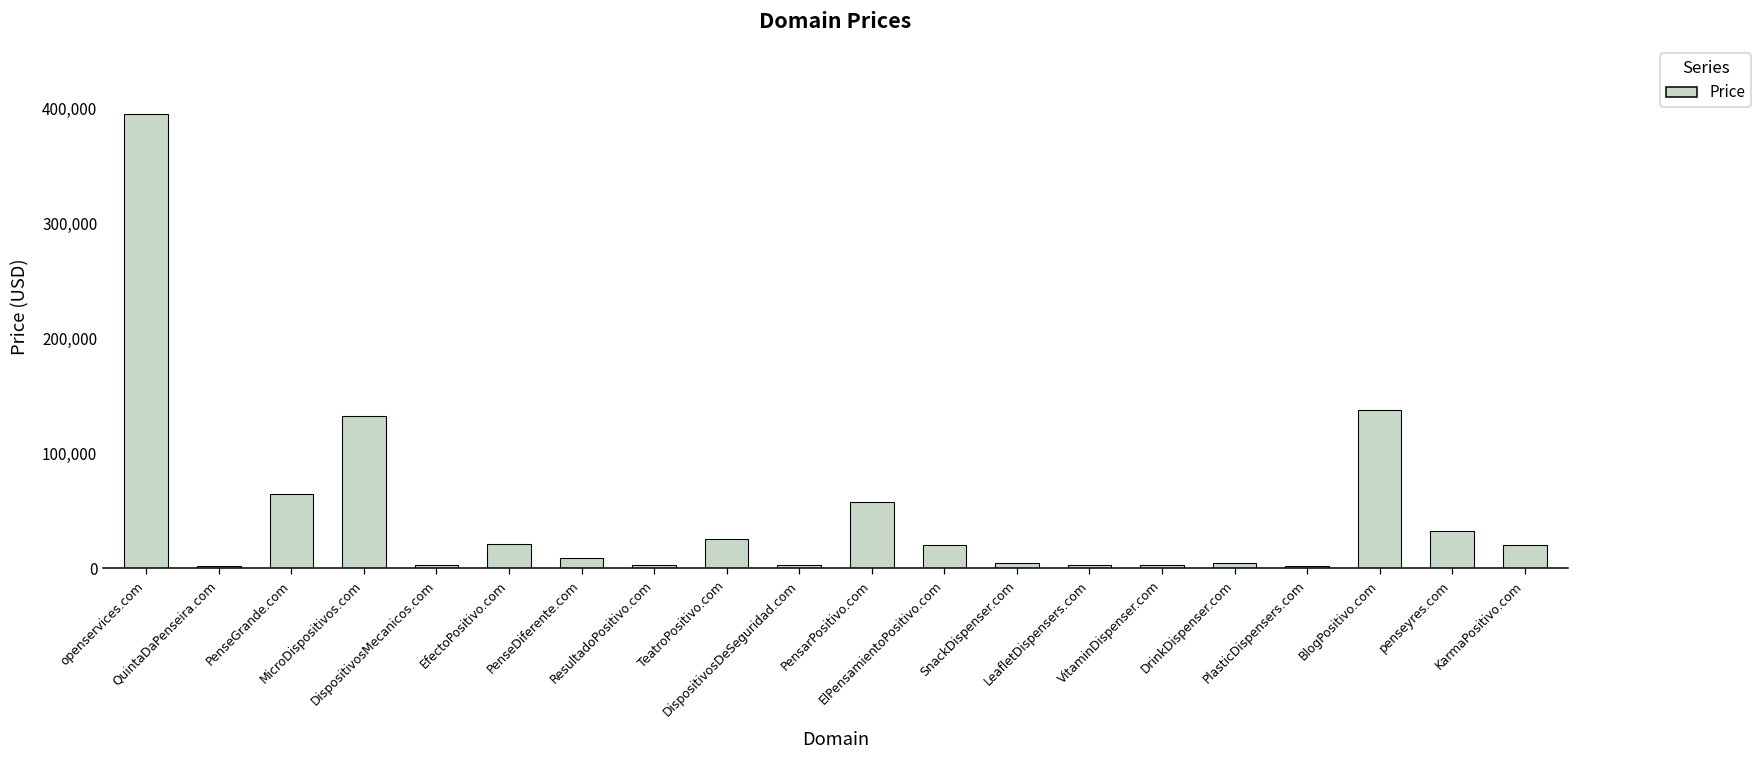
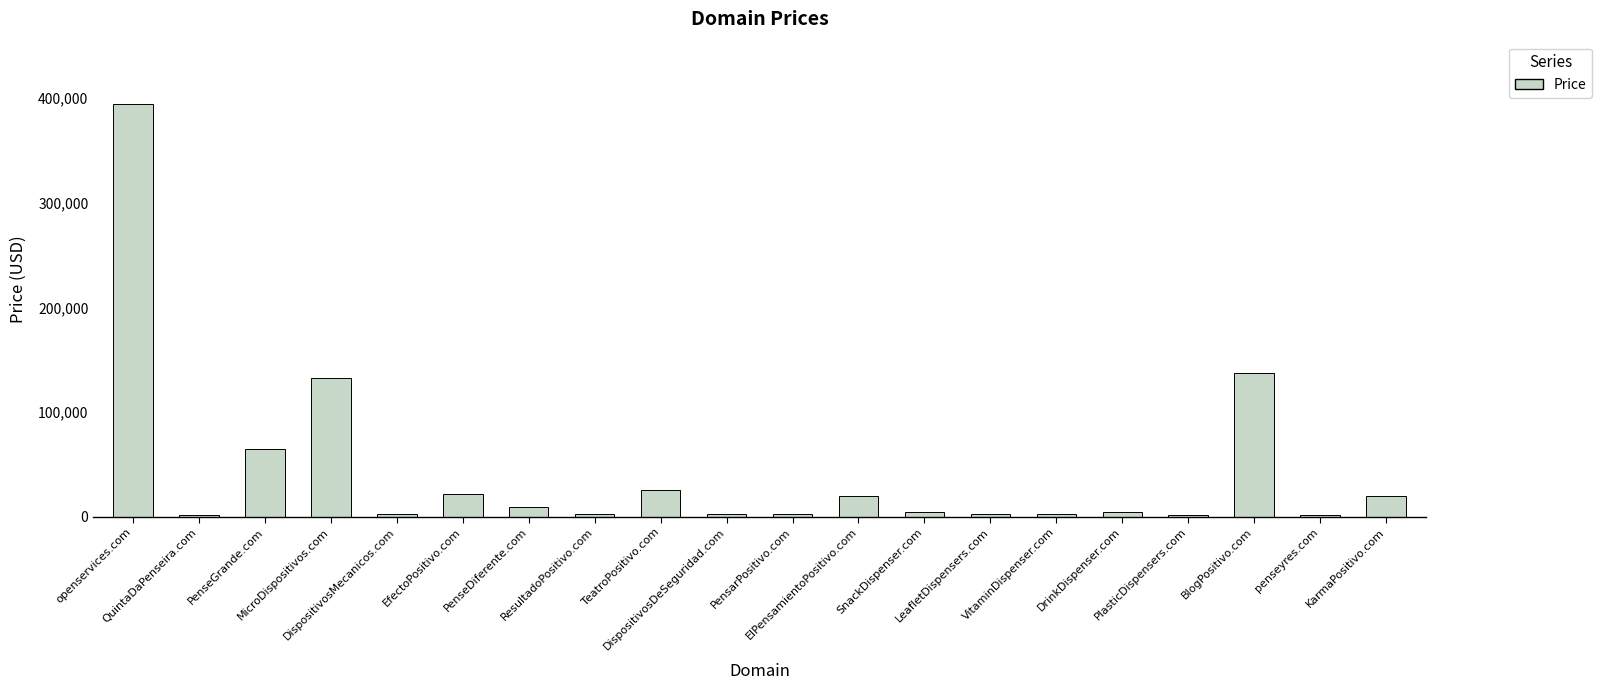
PensarPositivo.com: 58,000 -> 3,000
penseyres.com: 33,000 -> 2,000
